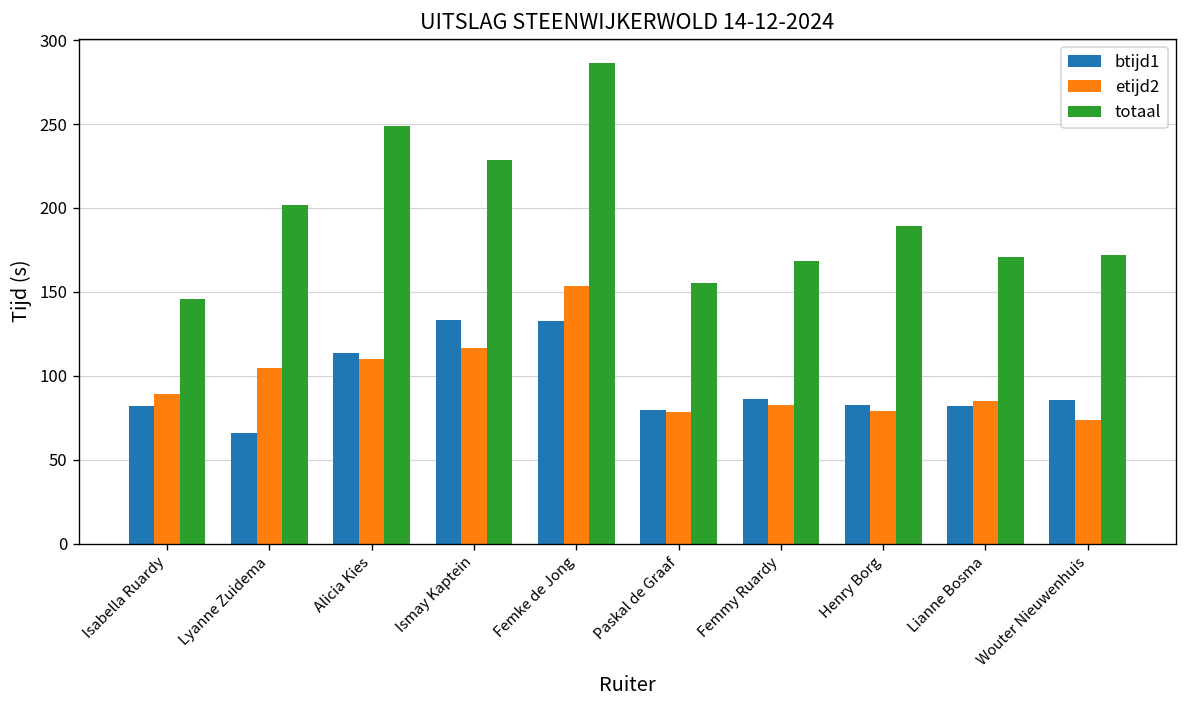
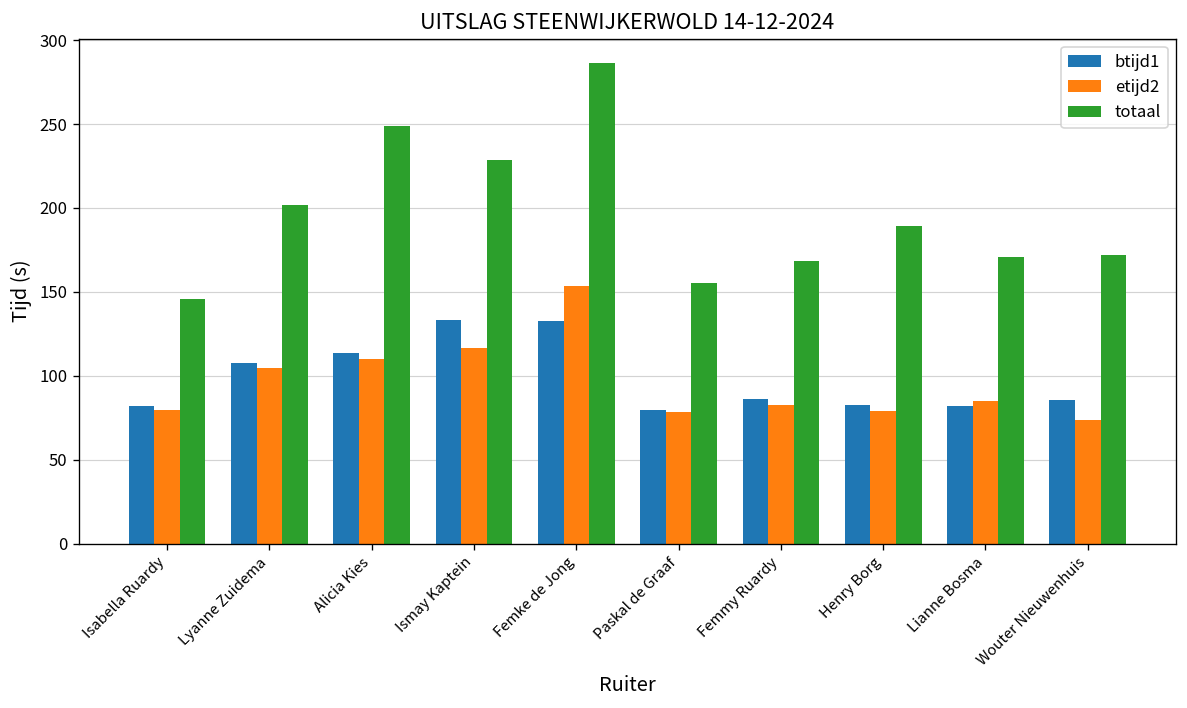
etijd2, Isabella Ruardy: 89 -> 80
btijd1, Lyanne Zuidema: 66 -> 108
